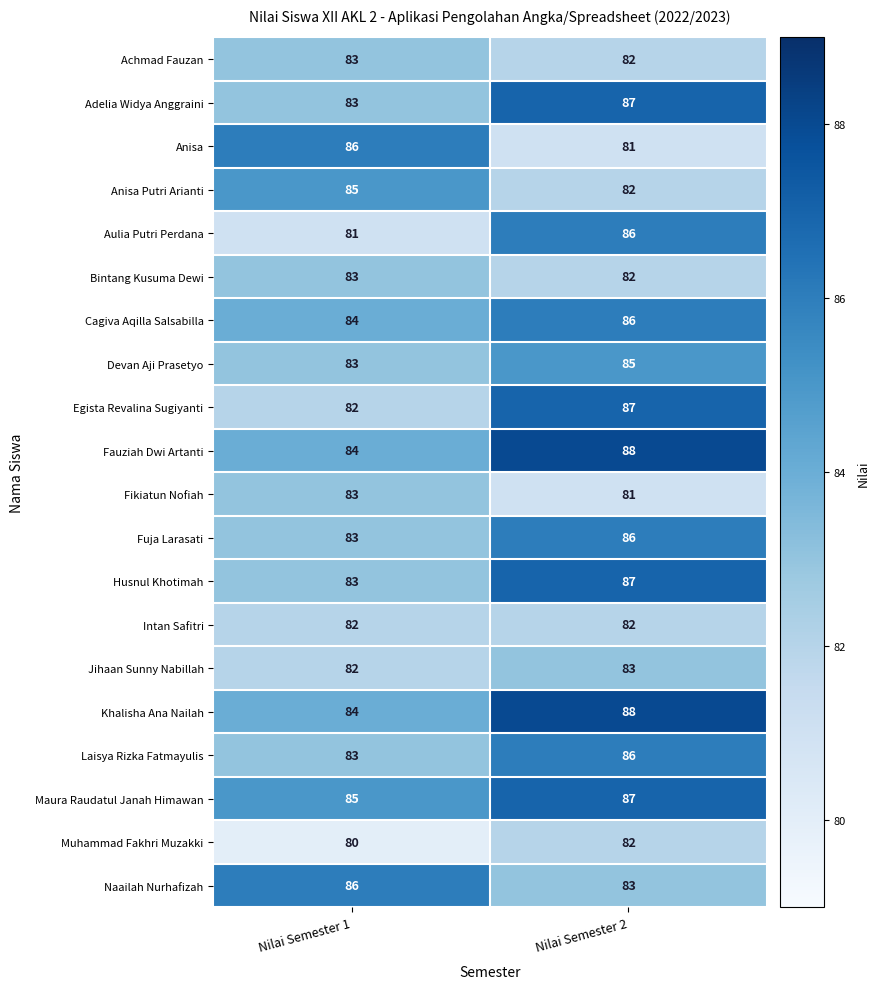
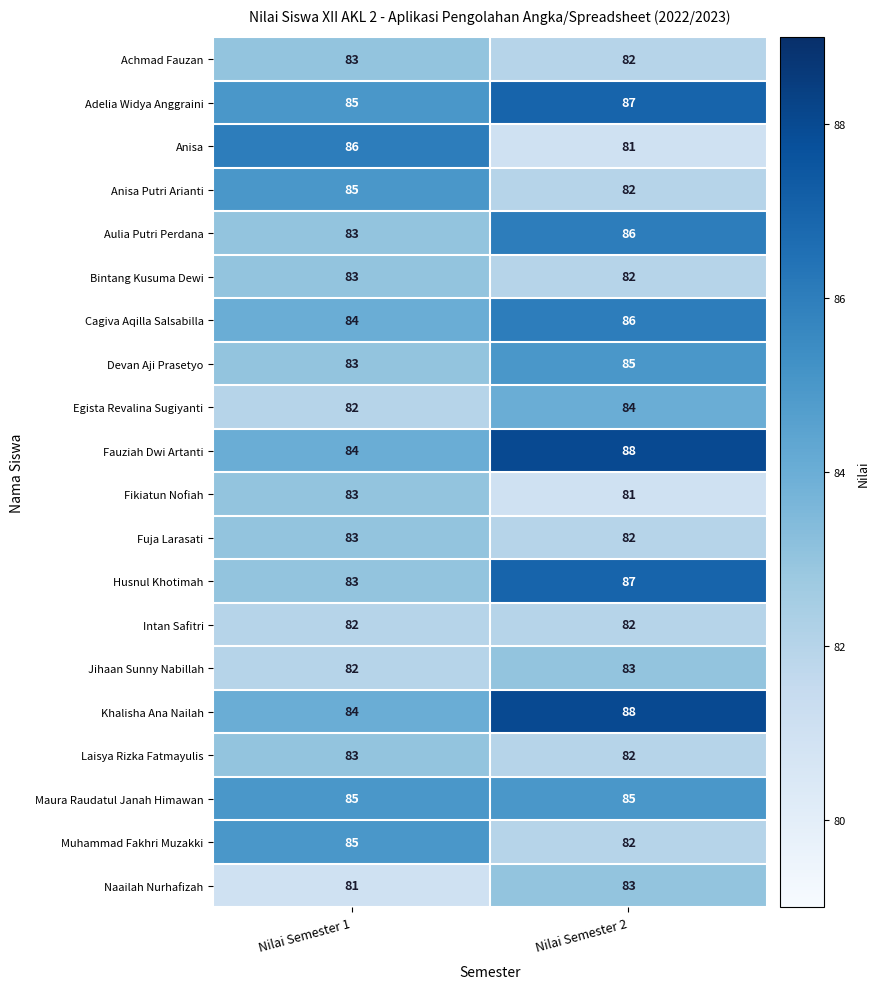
Adelia Widya Anggraini, Nilai Semester 1: 83 -> 85
Aulia Putri Perdana, Nilai Semester 1: 81 -> 83
Egista Revalina Sugiyanti, Nilai Semester 2: 87 -> 84
Fuja Larasati, Nilai Semester 2: 86 -> 82
Laisya Rizka Fatmayulis, Nilai Semester 2: 86 -> 82
Maura Raudatul Janah Himawan, Nilai Semester 2: 87 -> 85
Muhammad Fakhri Muzakki, Nilai Semester 1: 80 -> 85
Naailah Nurhafizah, Nilai Semester 1: 86 -> 81
